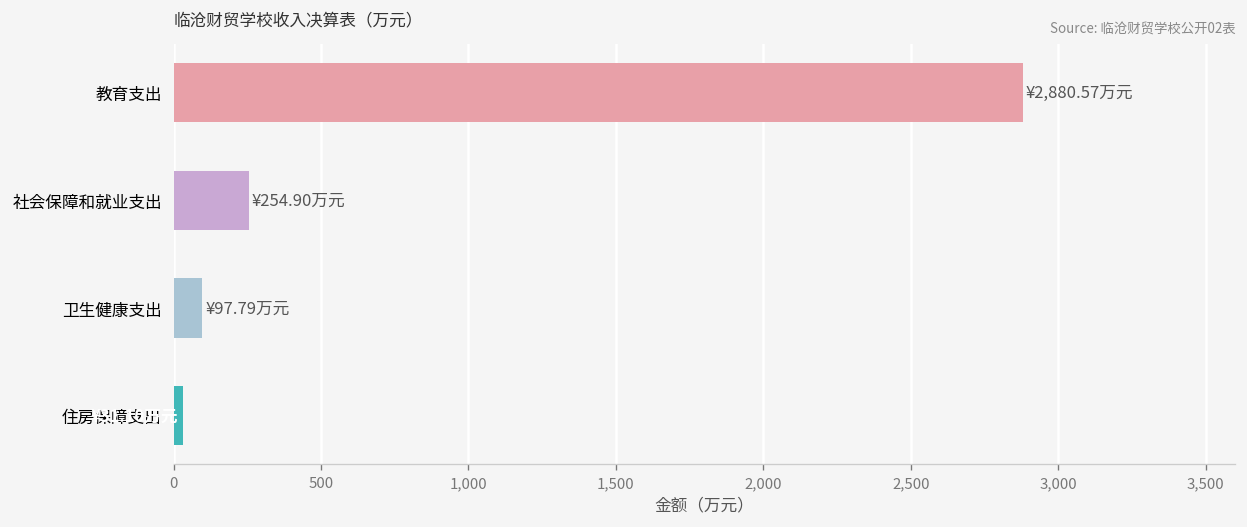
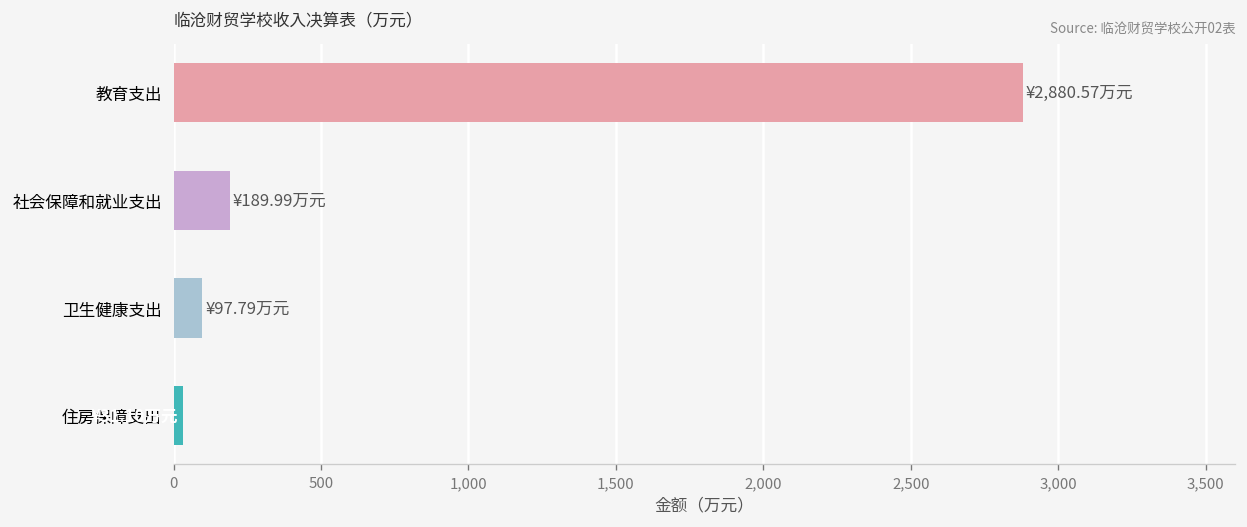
社会保障和就业支出: ¥254.90 -> ¥189.99
